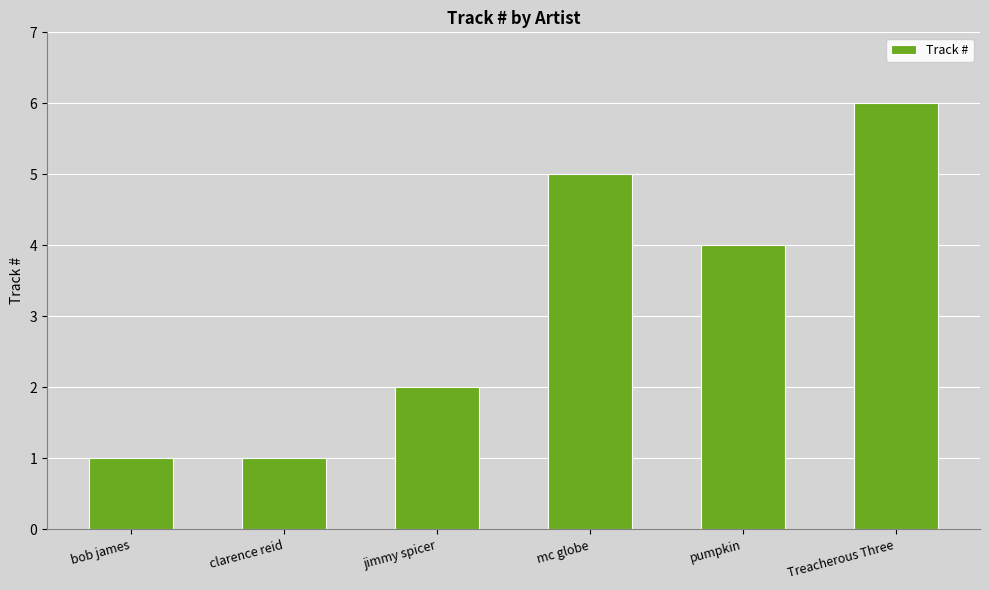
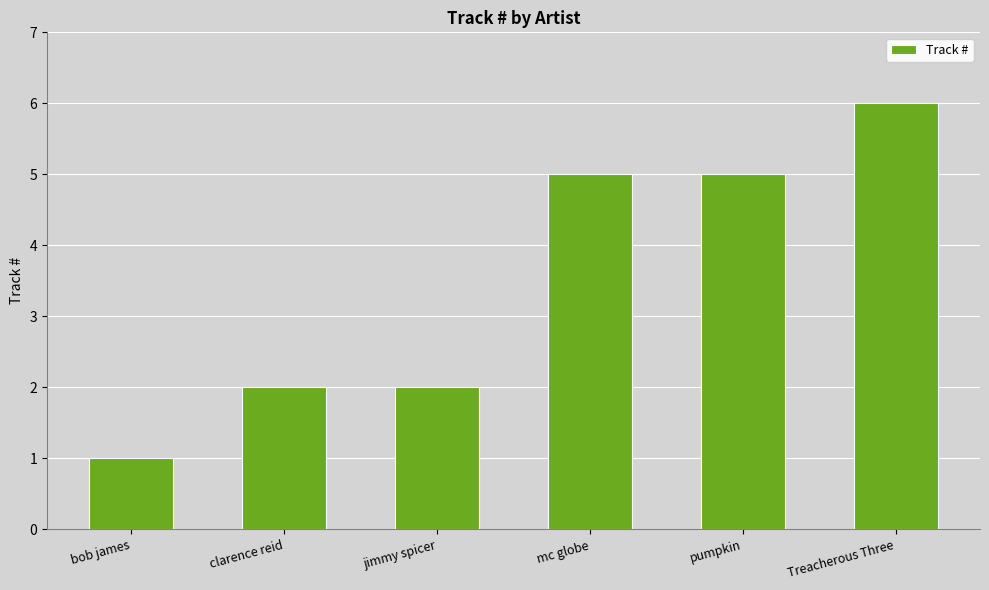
clarence reid: 1 -> 2
pumpkin: 4 -> 5
